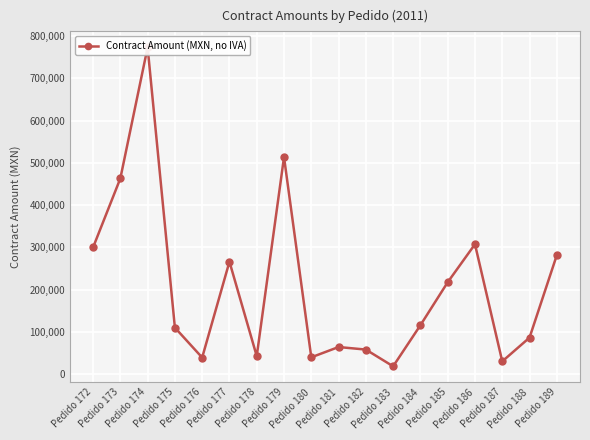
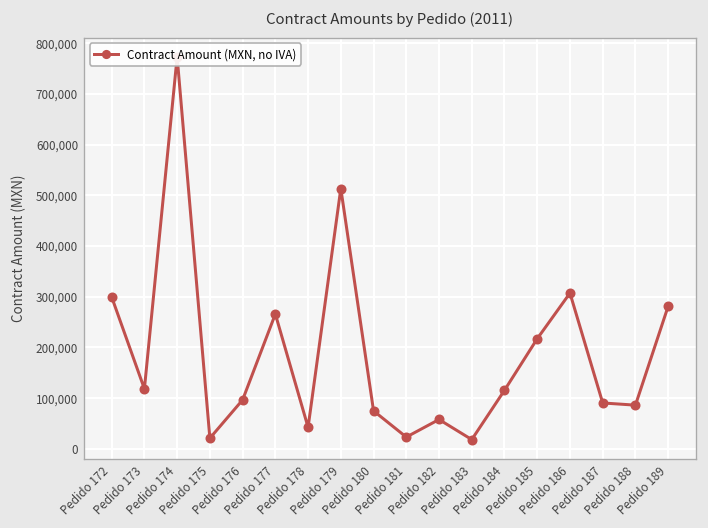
Pedido 173: 460,000 -> 120,000
Pedido 175: 110,000 -> 20,000
Pedido 176: 40,000 -> 100,000
Pedido 180: 40,000 -> 70,000
Pedido 181: 60,000 -> 20,000
Pedido 187: 30,000 -> 90,000
